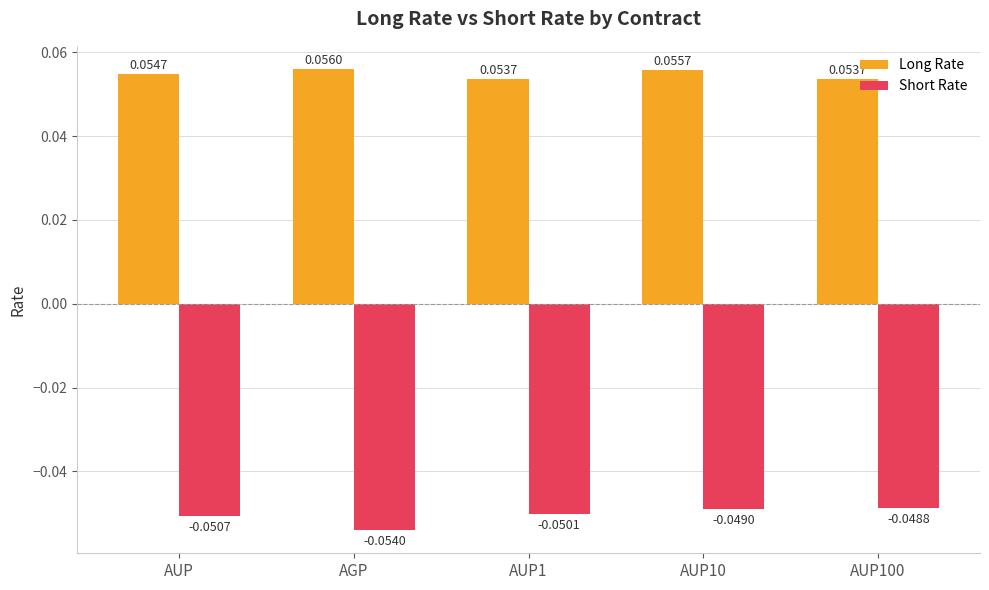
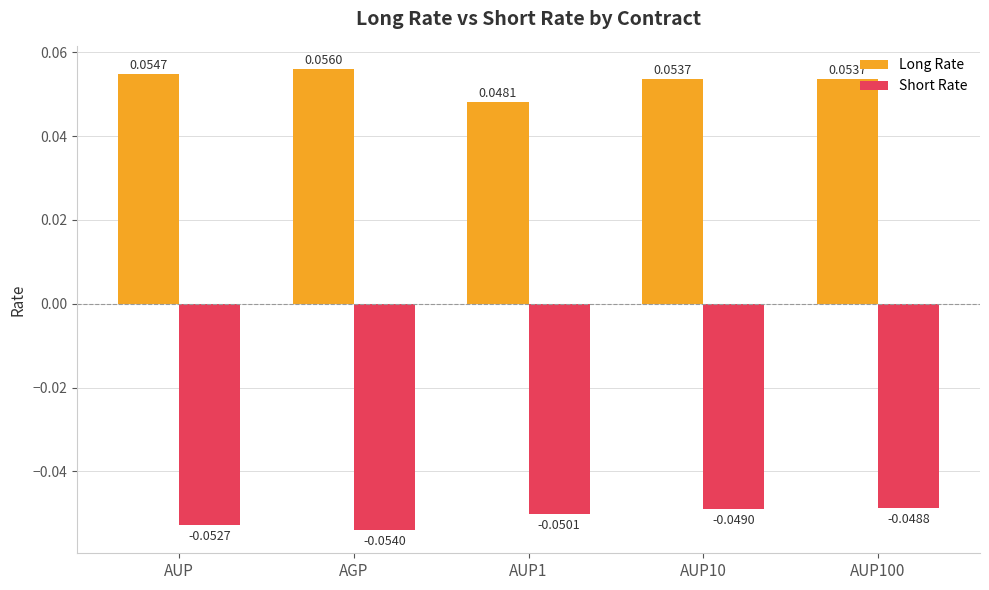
Short Rate, AUP: -0.0507 -> -0.0527
Long Rate, AUP1: 0.0537 -> 0.0481
Long Rate, AUP10: 0.0557 -> 0.0537
